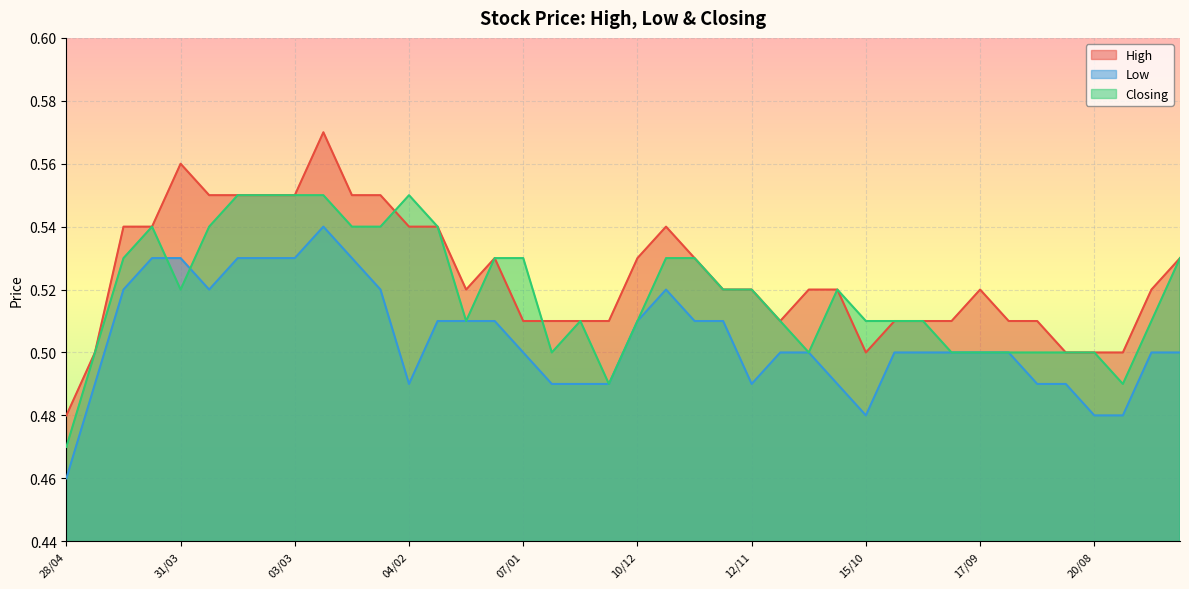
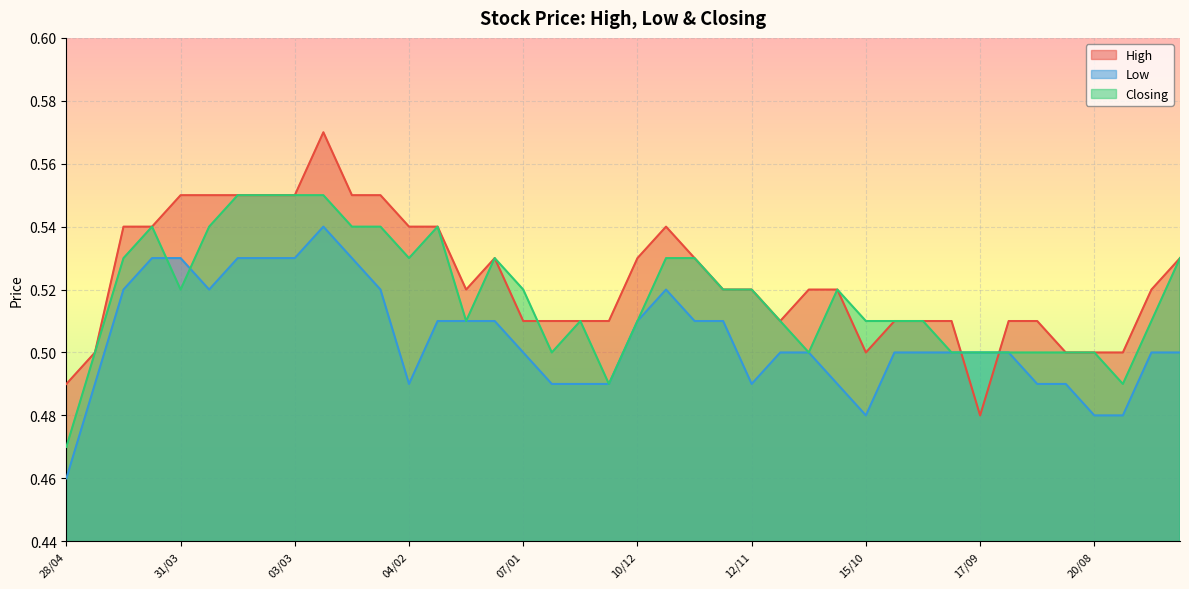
High, 28/04: 0.48 -> 0.49
High, 31/03: 0.56 -> 0.55
Closing, 04/02: 0.55 -> 0.53
Closing, 07/01: 0.53 -> 0.52
High, 17/09: 0.52 -> 0.48
